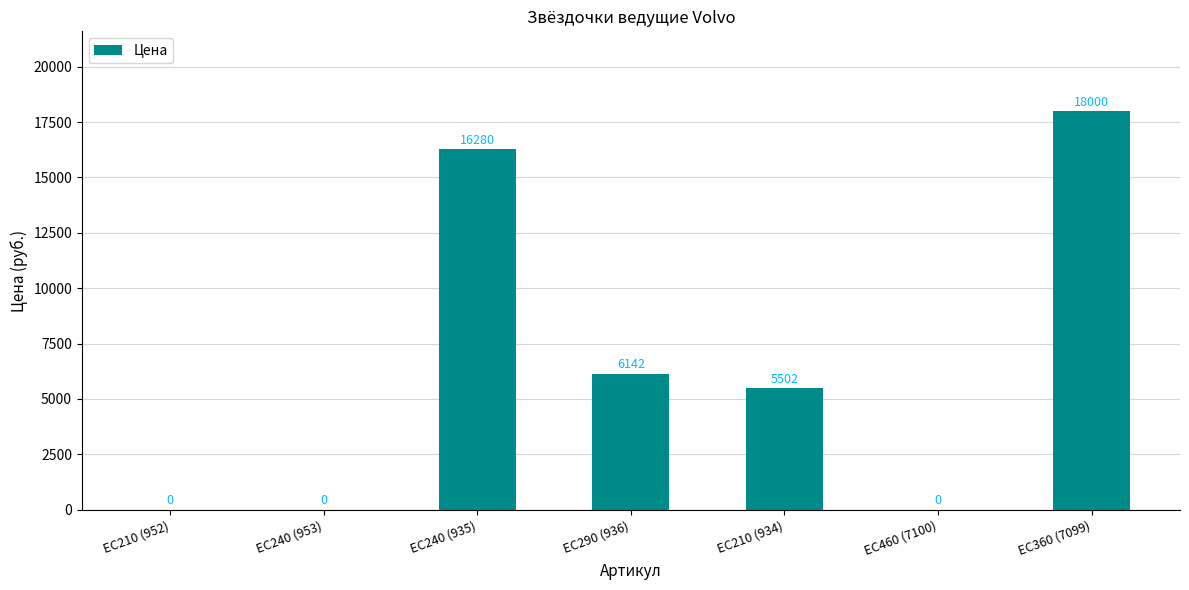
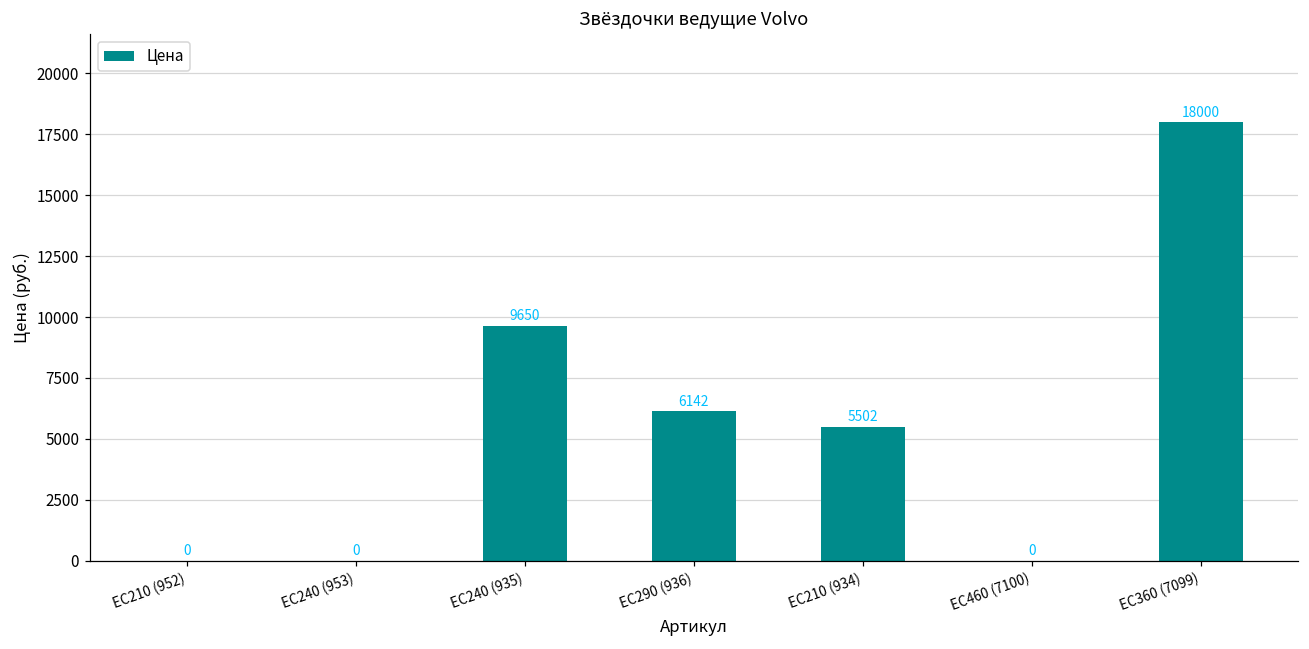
EC240 (935): 16280 -> 9650
